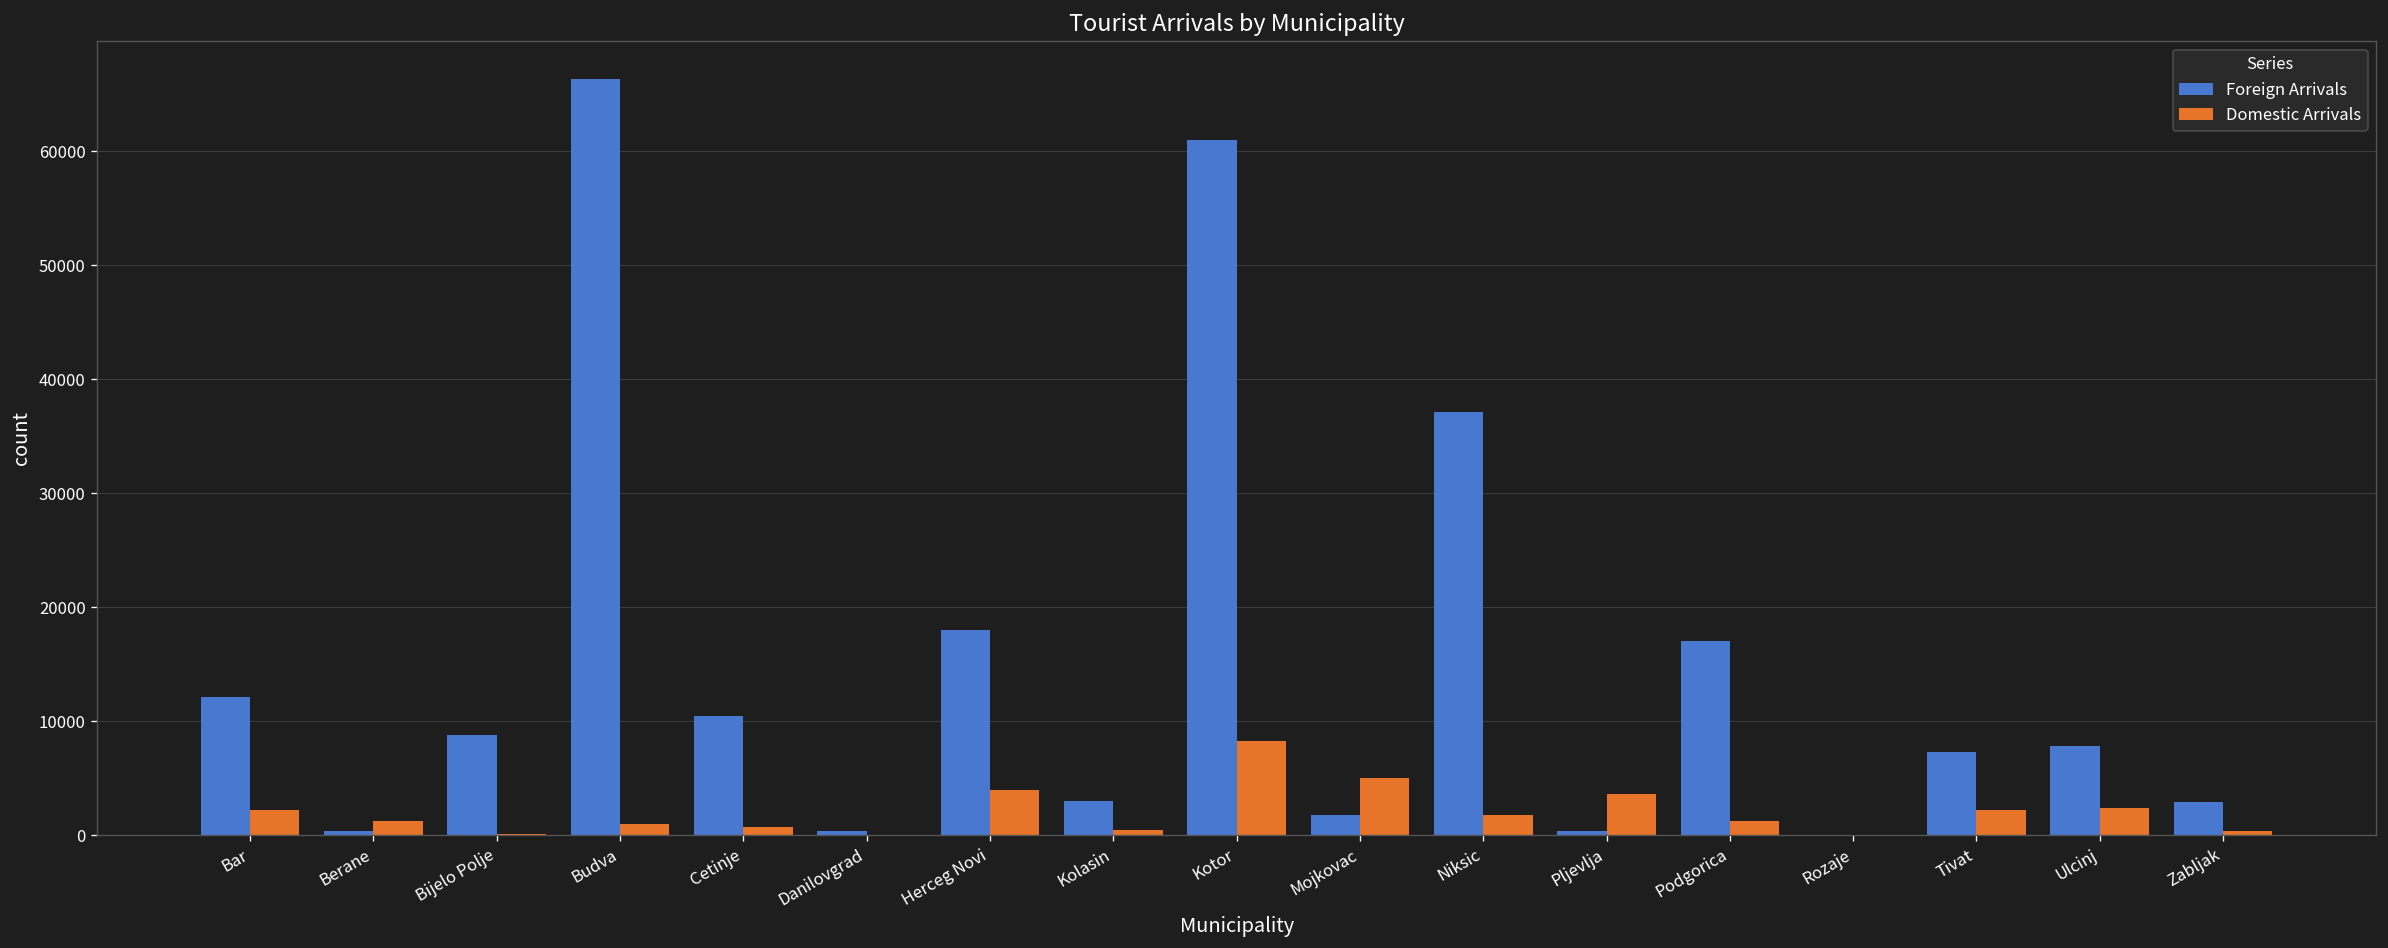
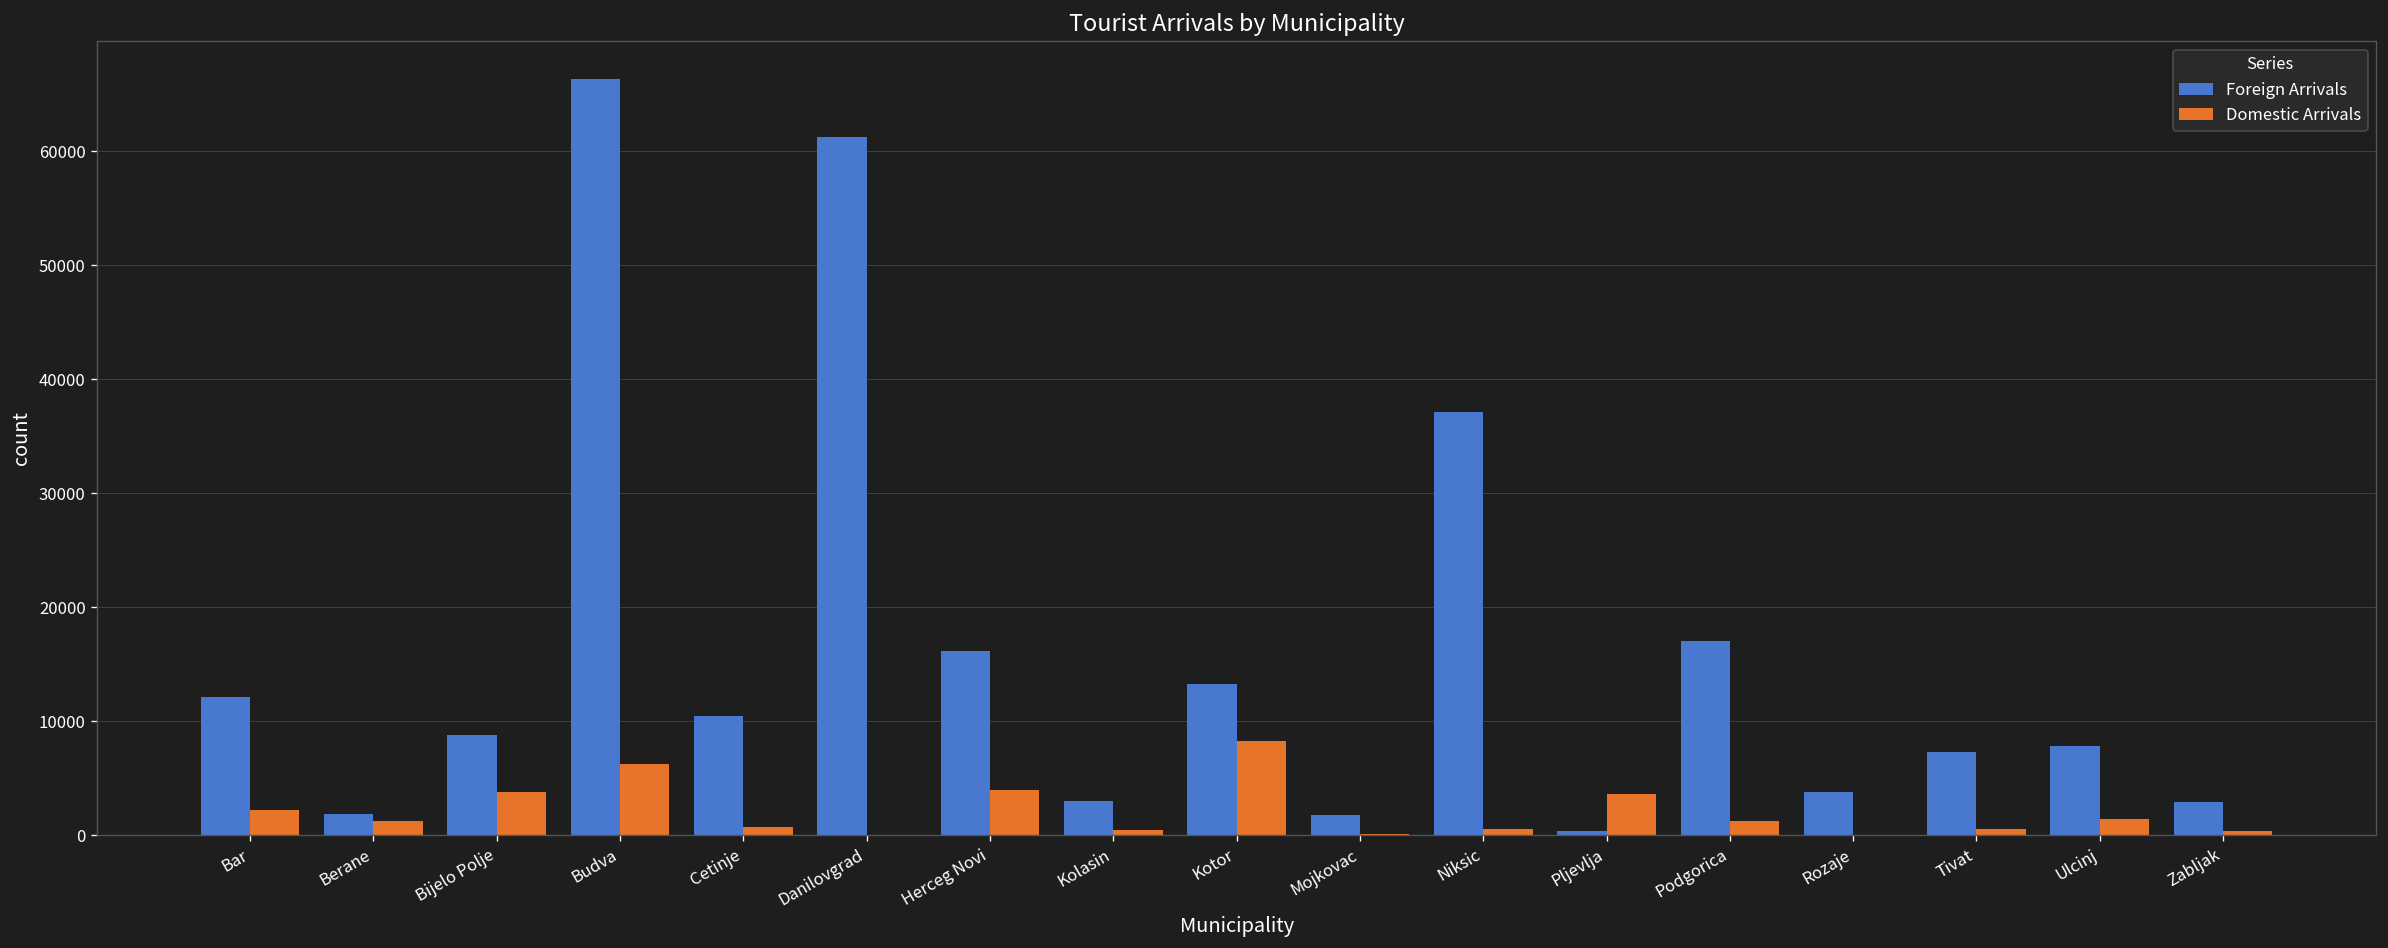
Foreign Arrivals, Berane: 0 -> 2000
Domestic Arrivals, Bijelo Polje: 0 -> 4000
Domestic Arrivals, Budva: 1000 -> 6000
Foreign Arrivals, Danilovgrad: 0 -> 61000
Foreign Arrivals, Herceg Novi: 18000 -> 16000
Foreign Arrivals, Kotor: 61000 -> 13000
Domestic Arrivals, Mojkovac: 5000 -> 0
Domestic Arrivals, Niksic: 2000 -> 1000
Foreign Arrivals, Rozaje: 0 -> 4000
Domestic Arrivals, Tivat: 2000 -> 1000
Domestic Arrivals, Ulcinj: 2000 -> 1000
